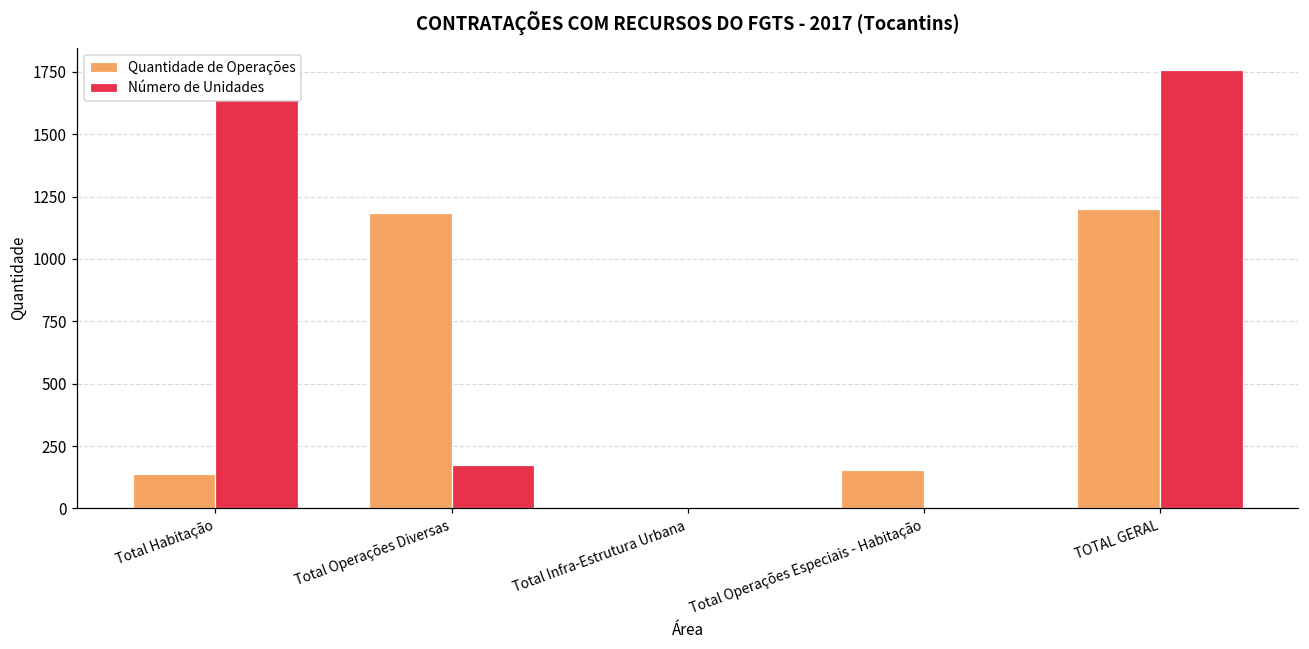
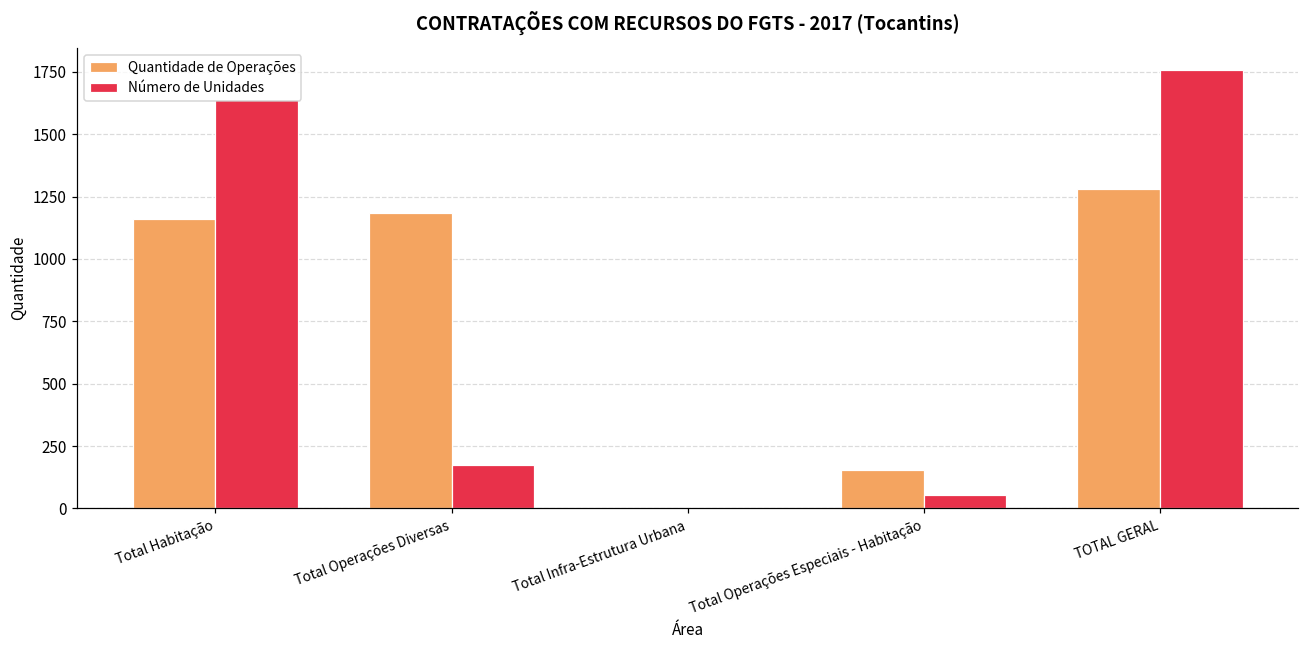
Quantidade de Operações, Total Habitação: 140 -> 1160
Número de Unidades, Total Operações Especiais - Habitação: 0 -> 50
Quantidade de Operações, TOTAL GERAL: 1200 -> 1280
